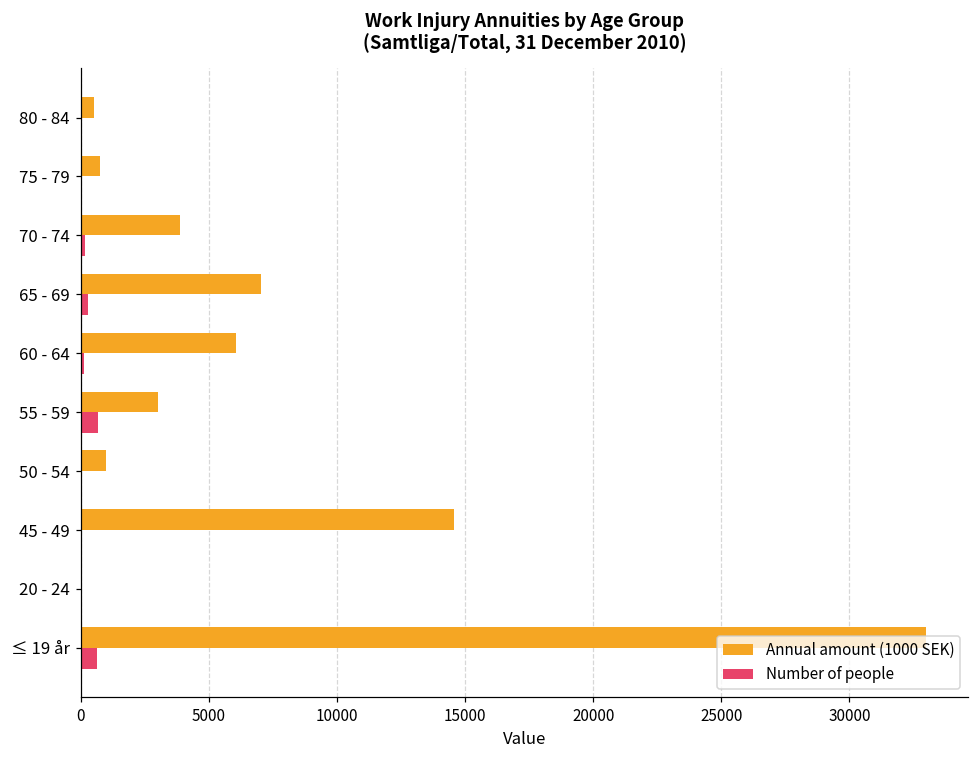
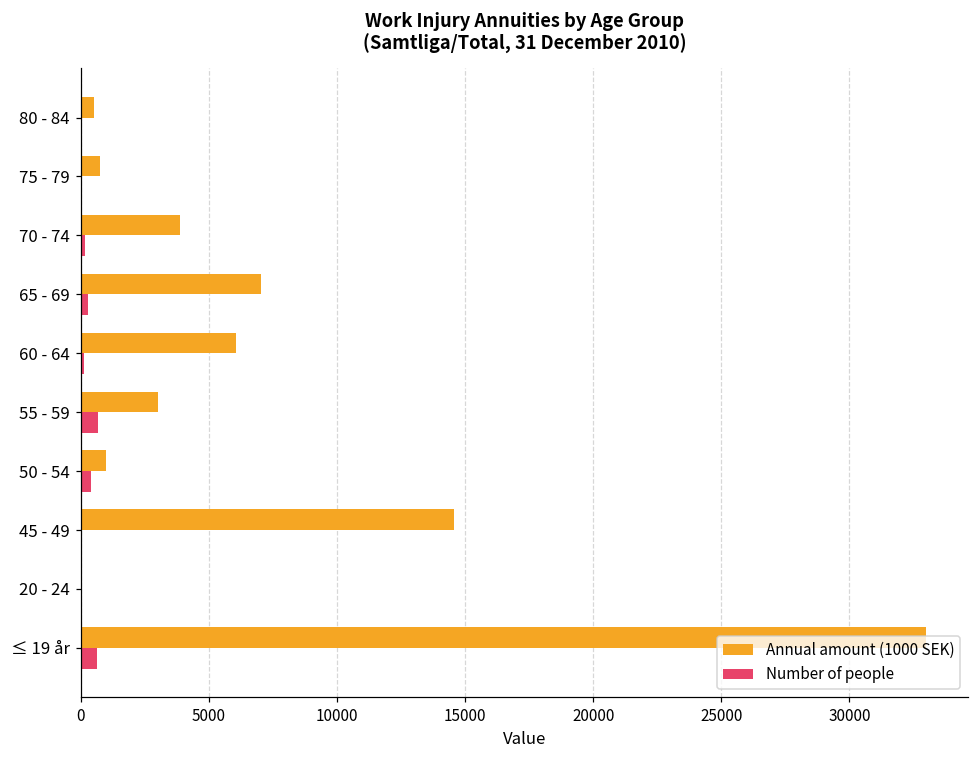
Number of people, 50 - 54: 0 -> 400
